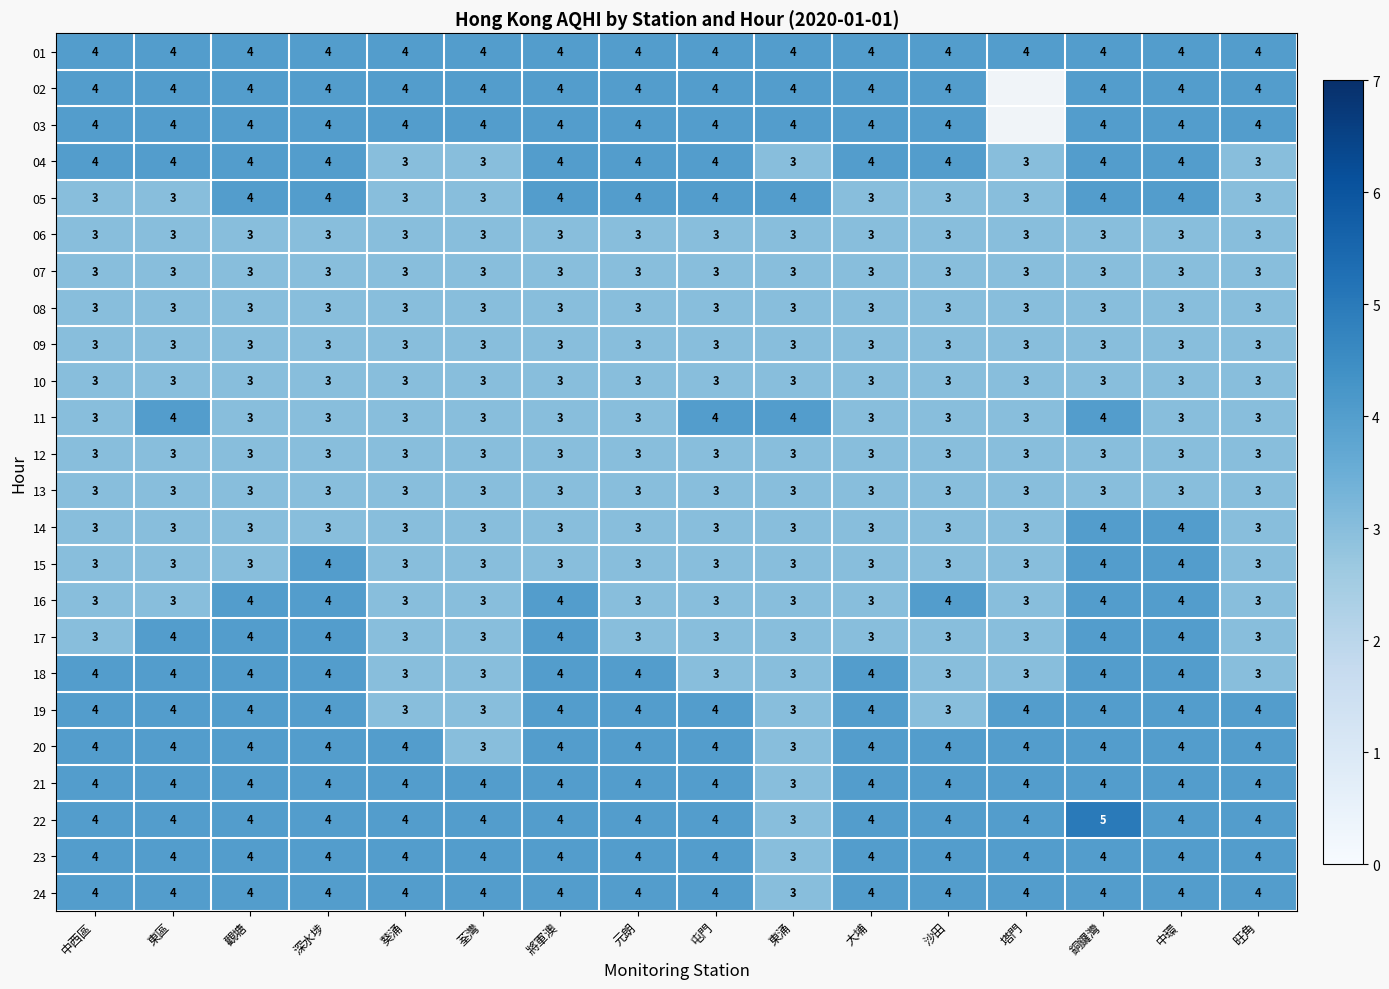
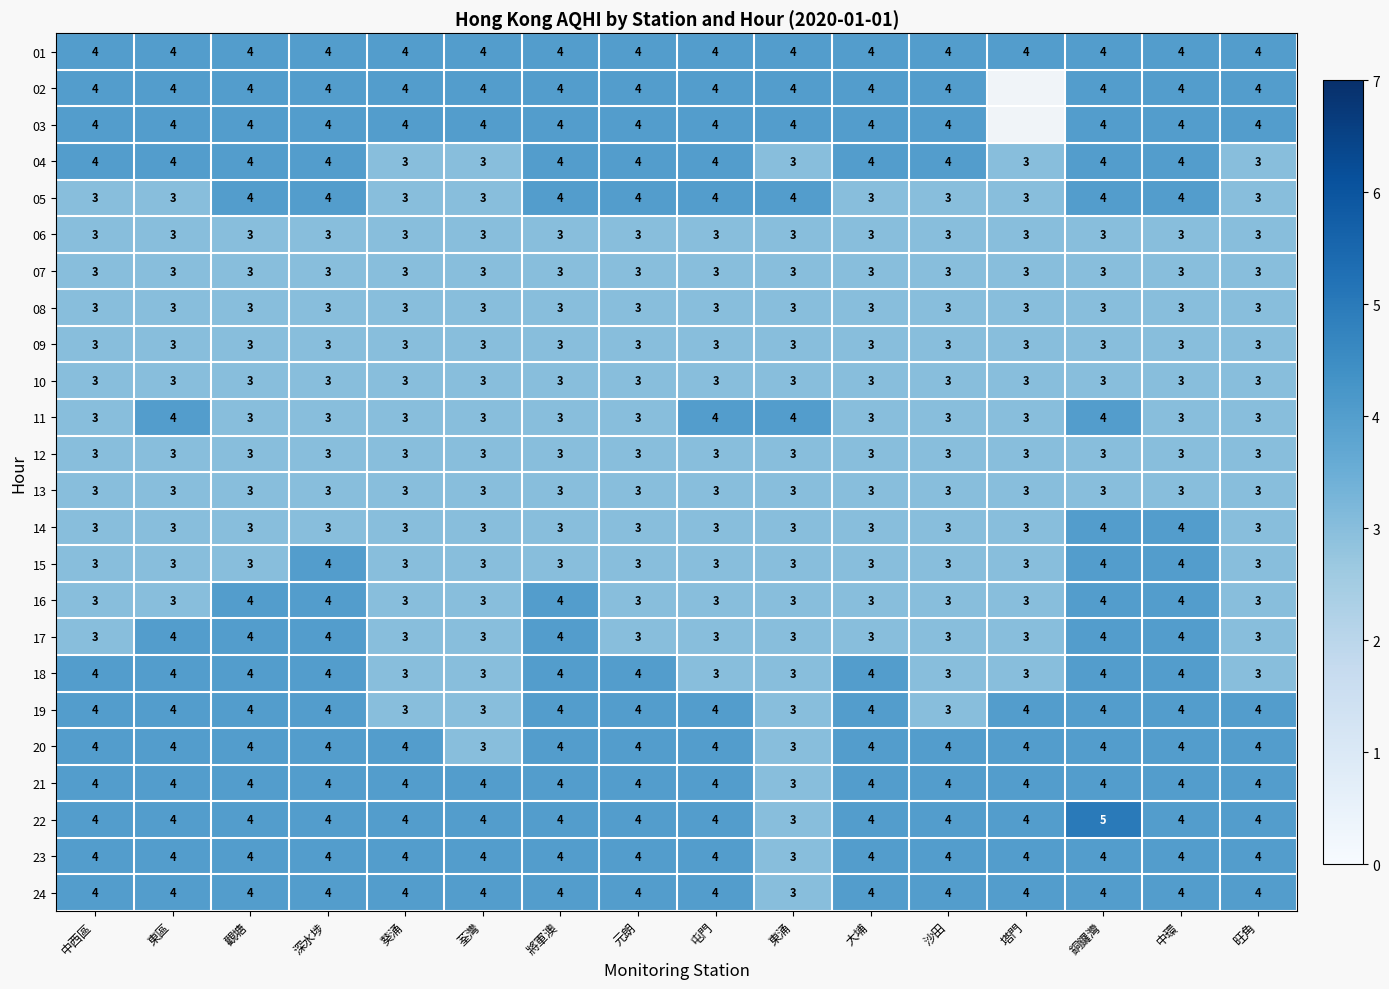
16, 沙田: 4 -> 3
